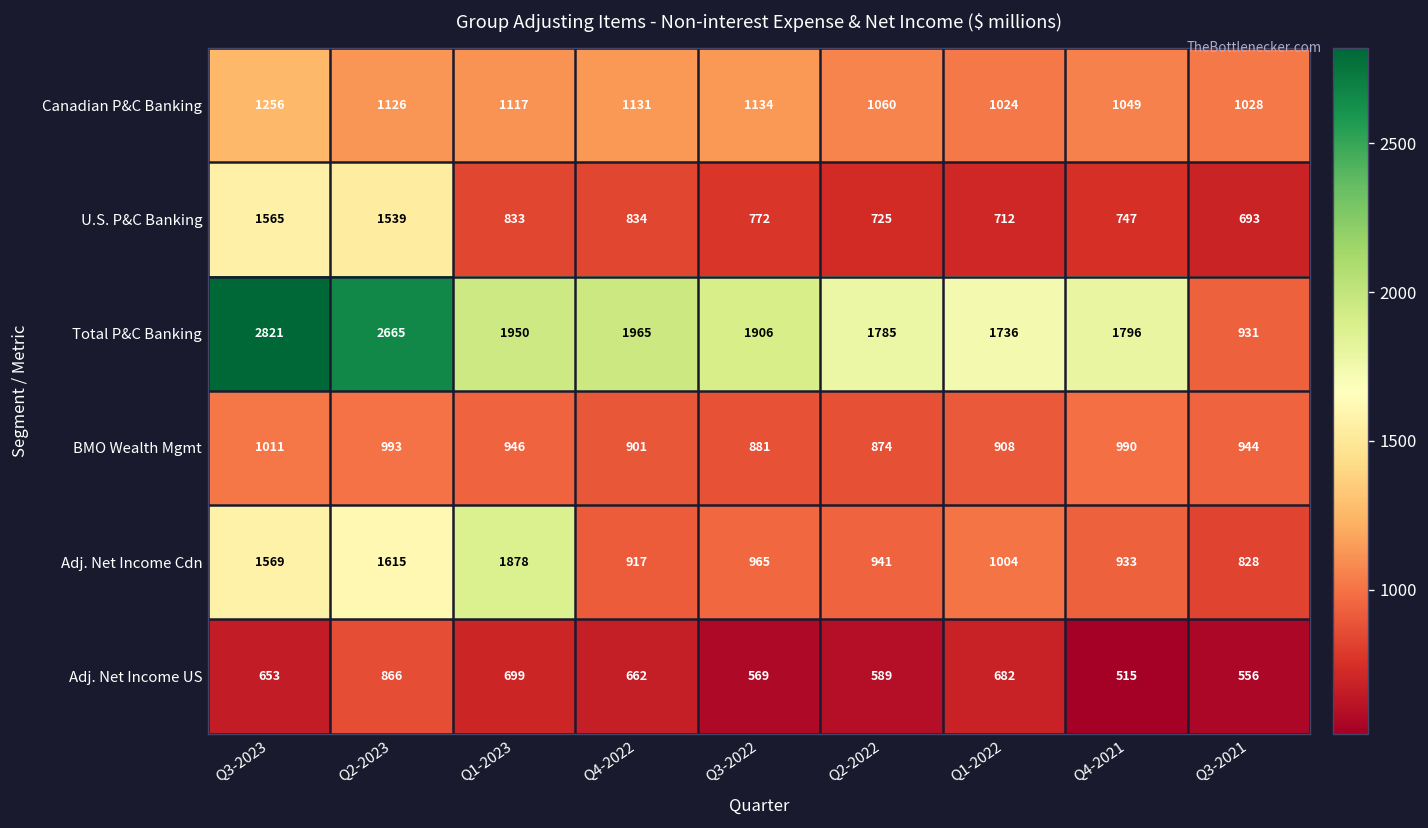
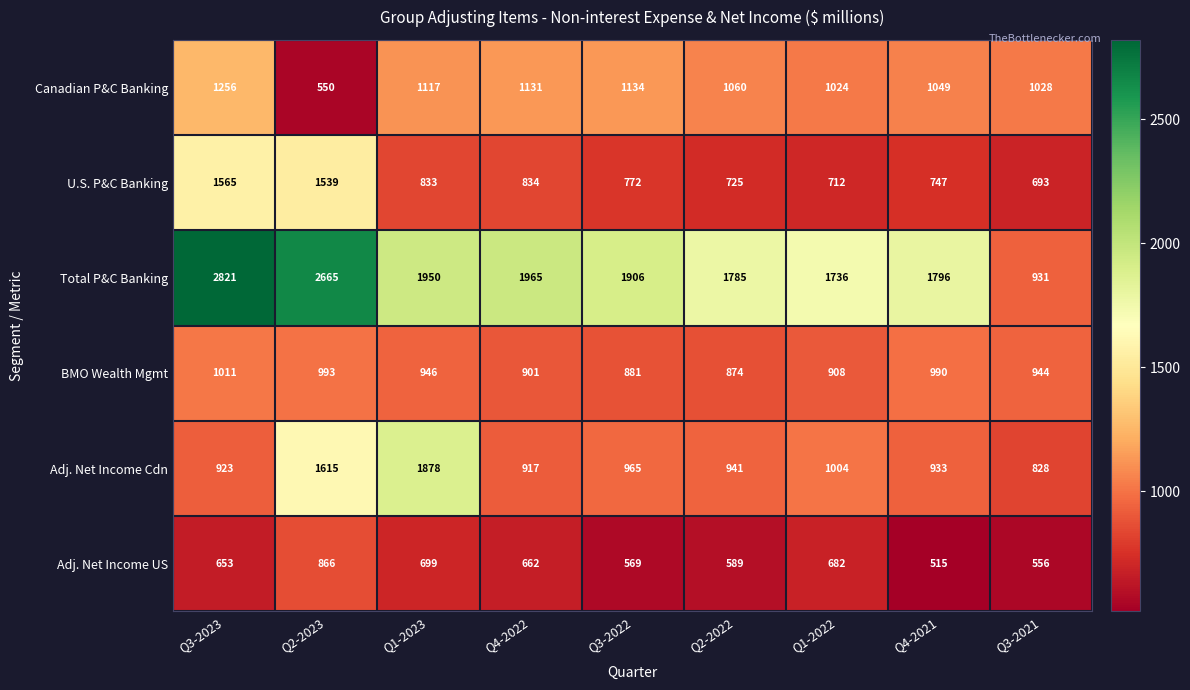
Canadian P&C Banking, Q2-2023: 1126 -> 550
Adj. Net Income Cdn, Q3-2023: 1569 -> 923
